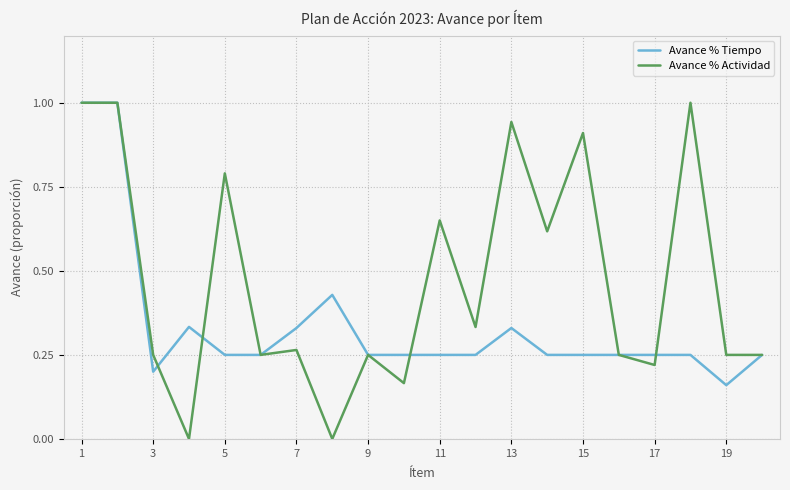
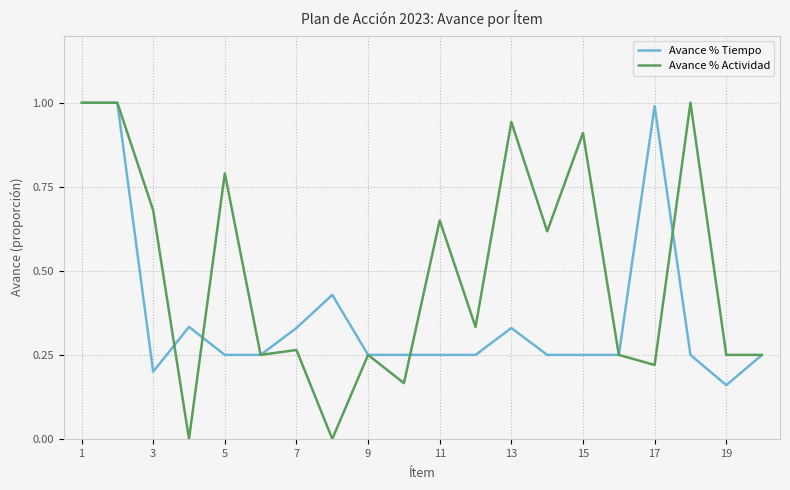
Avance % Actividad, 3: 0.25 -> 0.68
Avance % Tiempo, 17: 0.25 -> 0.99
